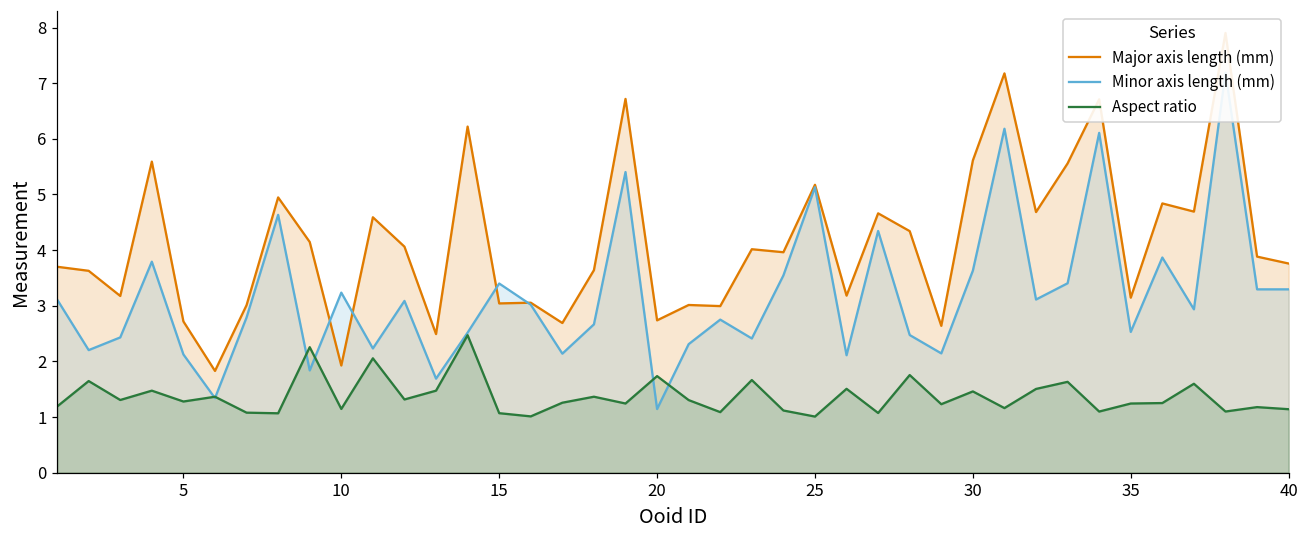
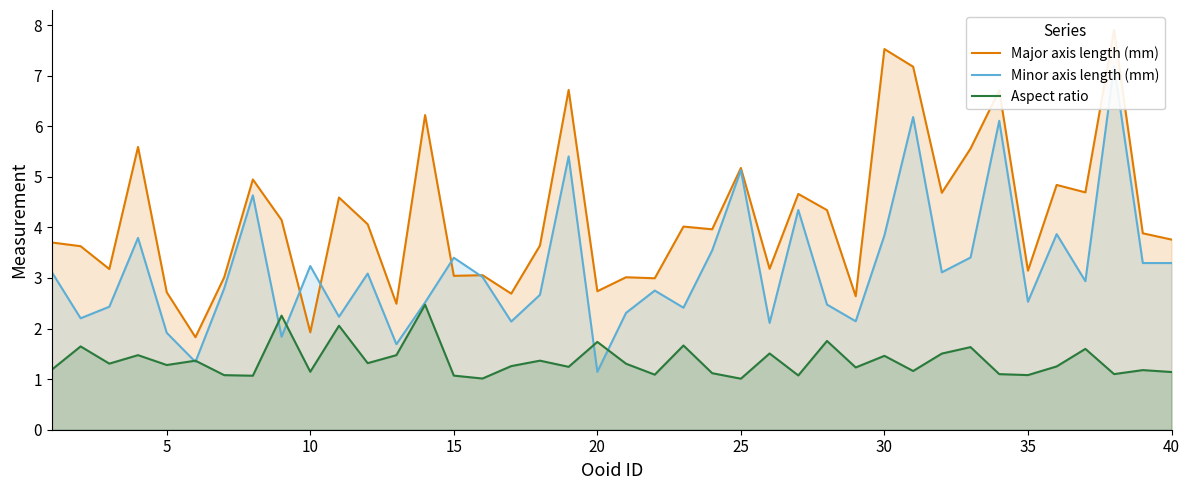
Minor axis length (mm), 5: 2.1 -> 1.9
Major axis length (mm), 30: 5.6 -> 7.5
Minor axis length (mm), 30: 3.6 -> 3.8
Aspect ratio, 35: 1.2 -> 1.1
